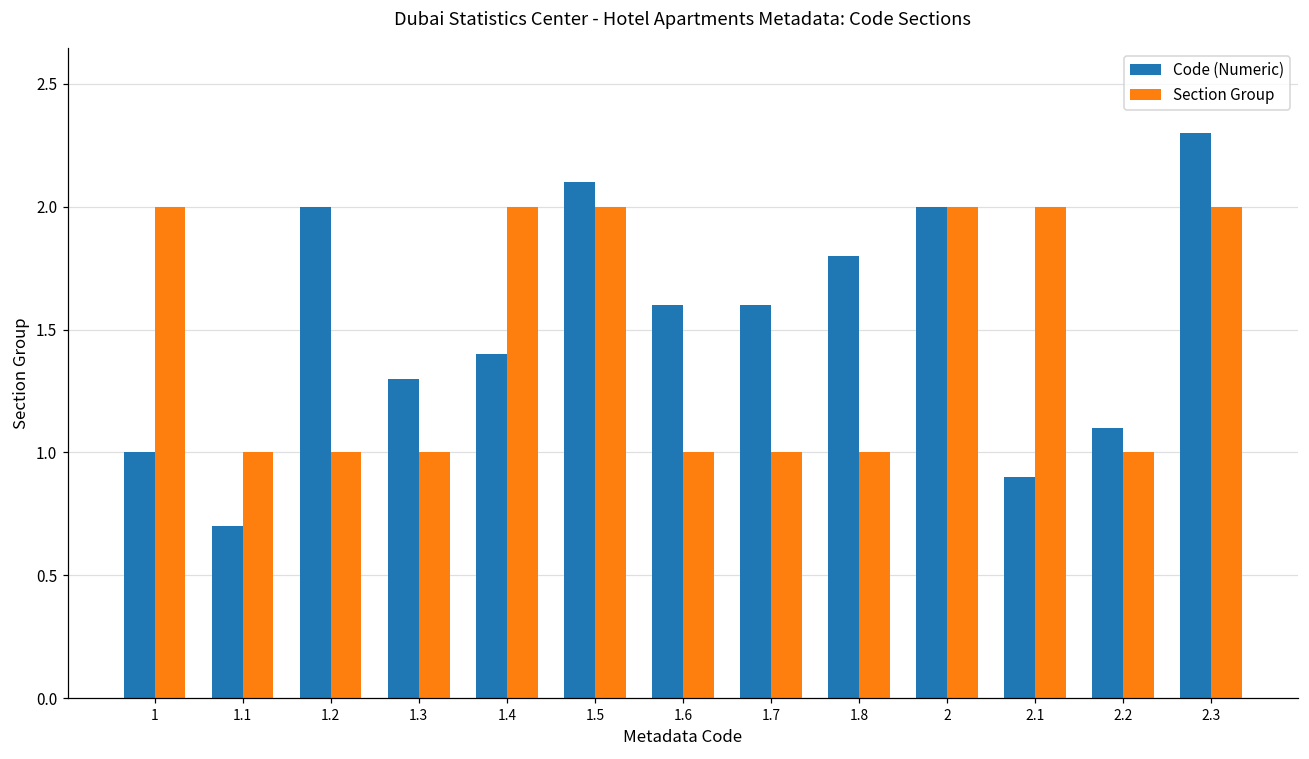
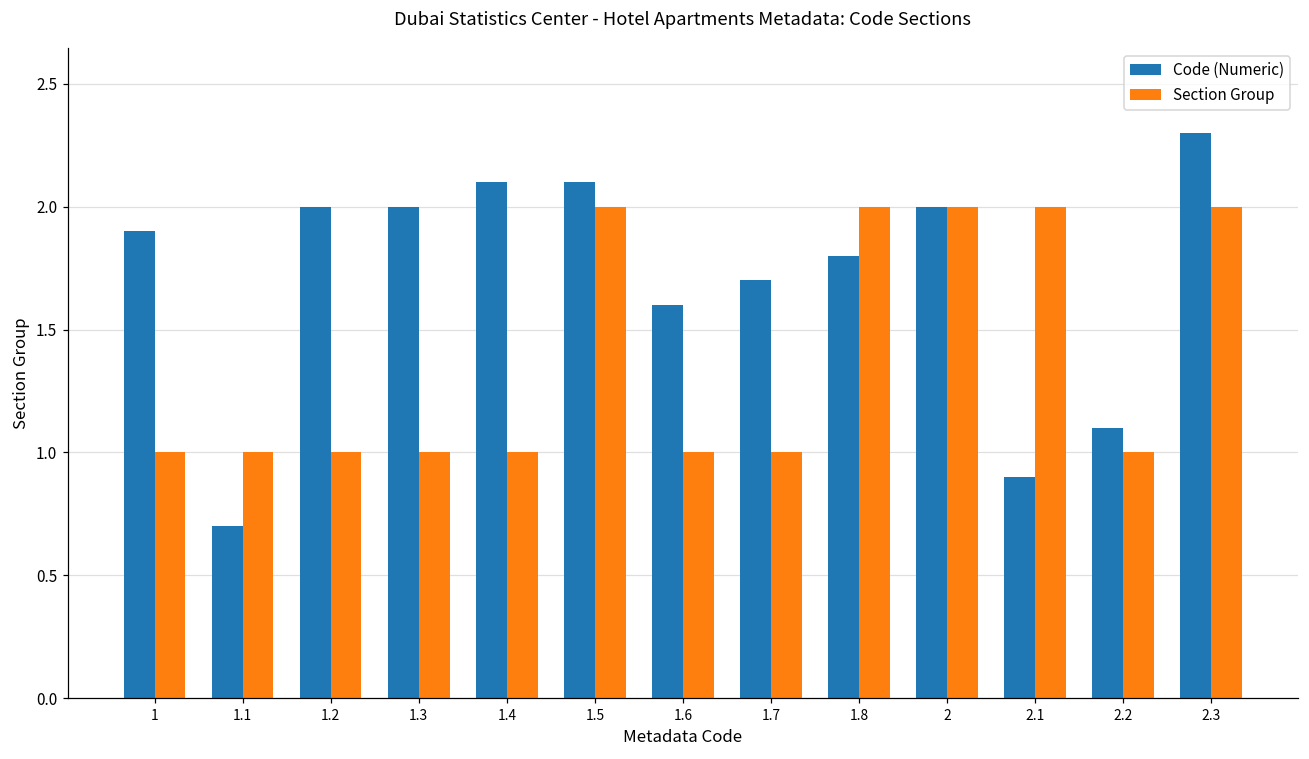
Code (Numeric), 1: 1.0 -> 1.9
Section Group, 1: 2 -> 1
Code (Numeric), 1.3: 1.3 -> 2.0
Code (Numeric), 1.4: 1.4 -> 2.1
Section Group, 1.4: 2 -> 1
Code (Numeric), 1.7: 1.6 -> 1.7
Section Group, 1.8: 1 -> 2
